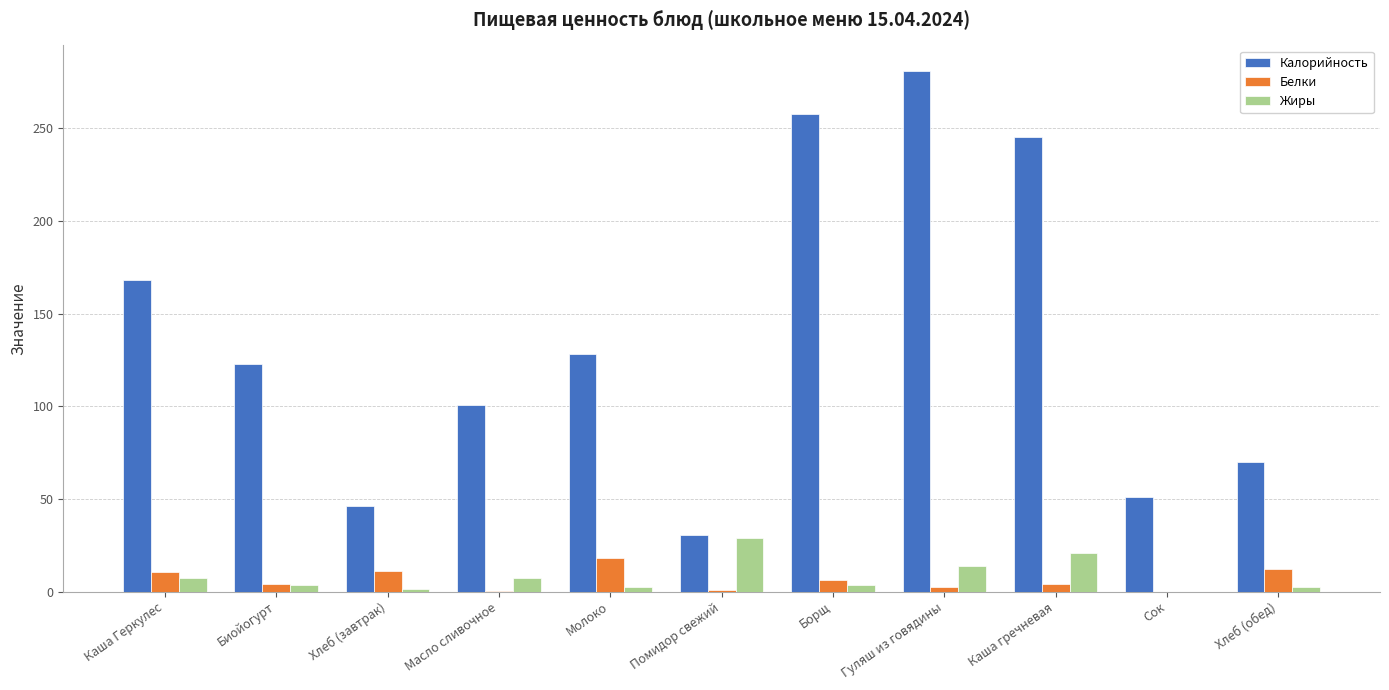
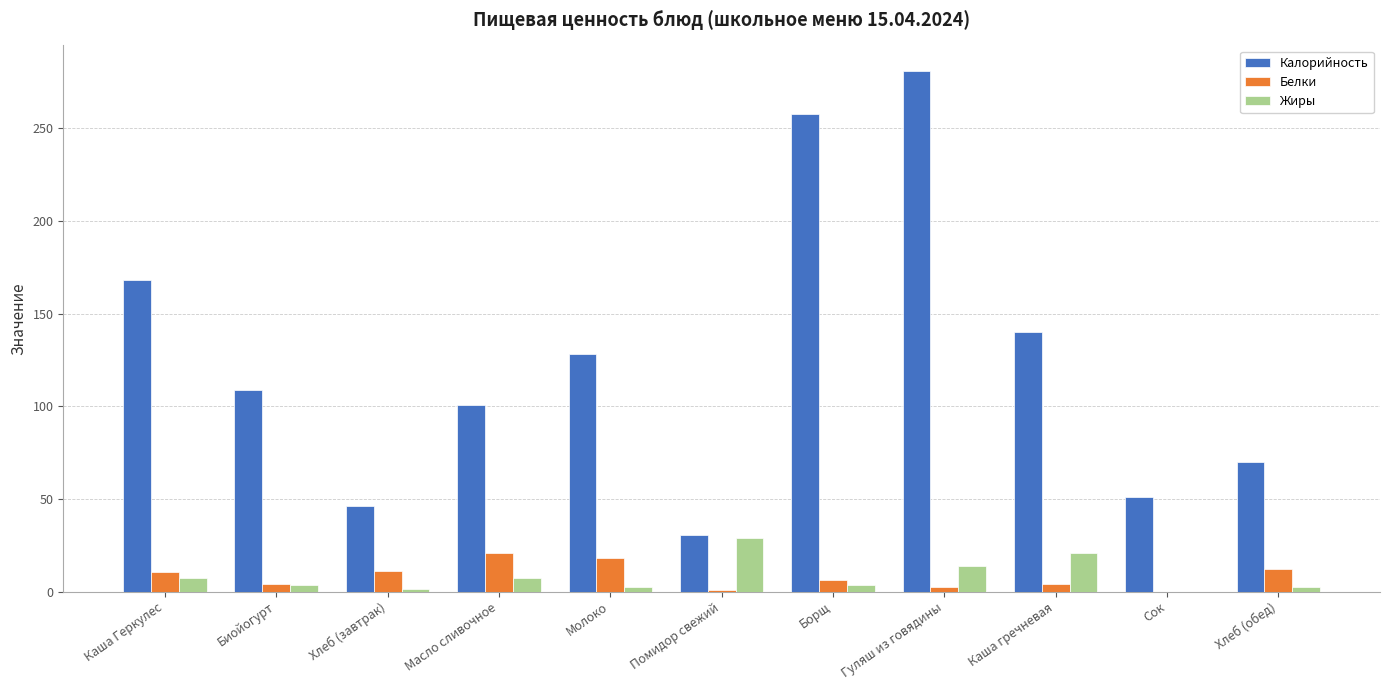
Калорийность, Биойогурт: 123 -> 109
Белки, Масло сливочное: 0 -> 21
Калорийность, Каша гречневая: 246 -> 140
